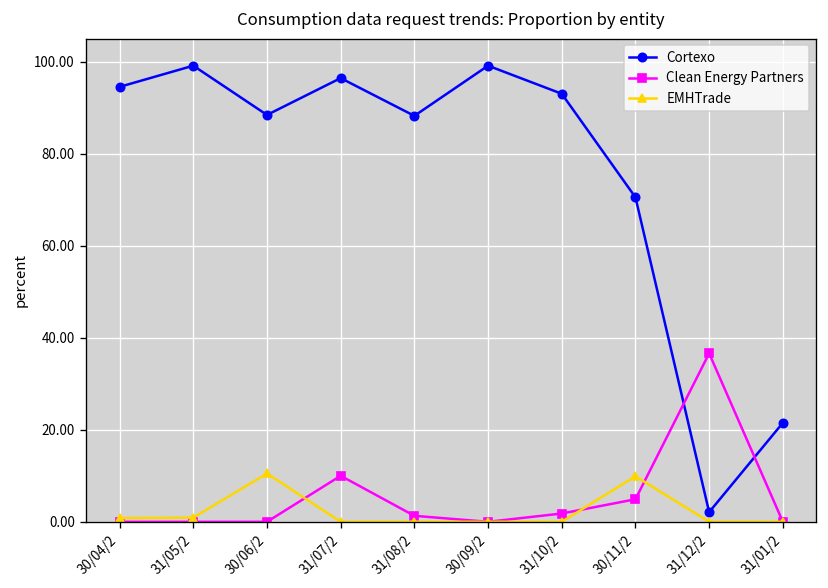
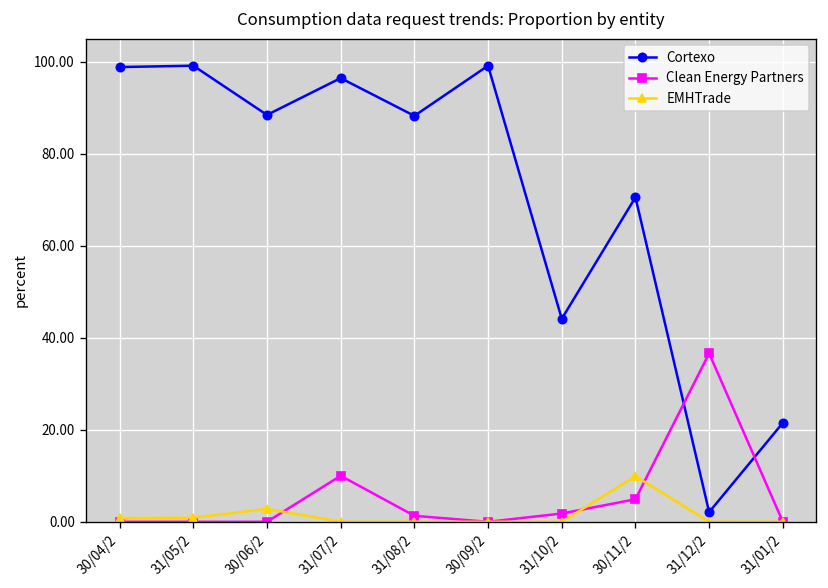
Cortexo, 30/04/2: 95 -> 99
EMHTrade, 30/06/2: 11 -> 3
Cortexo, 31/10/2: 93 -> 44
